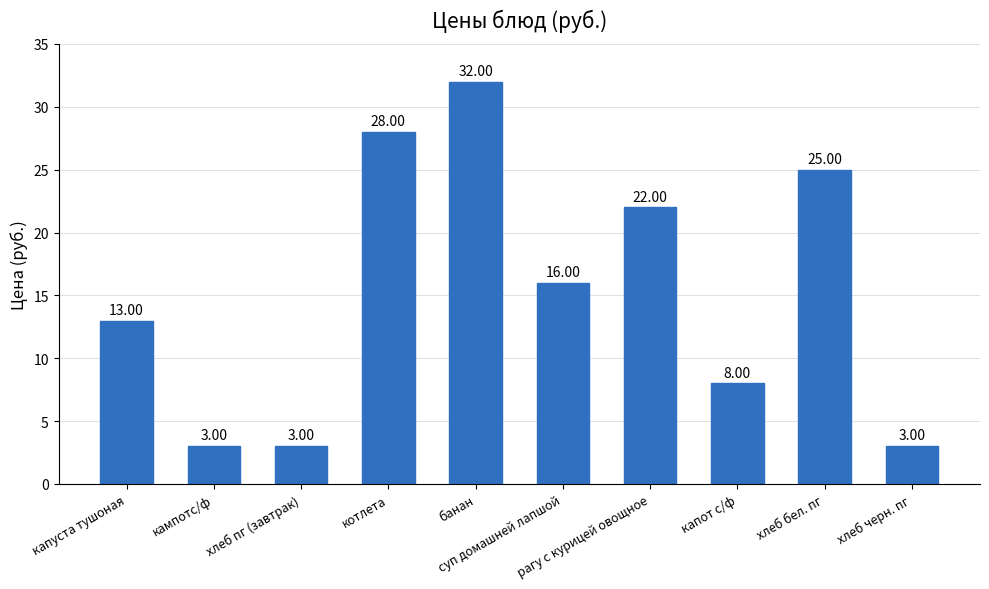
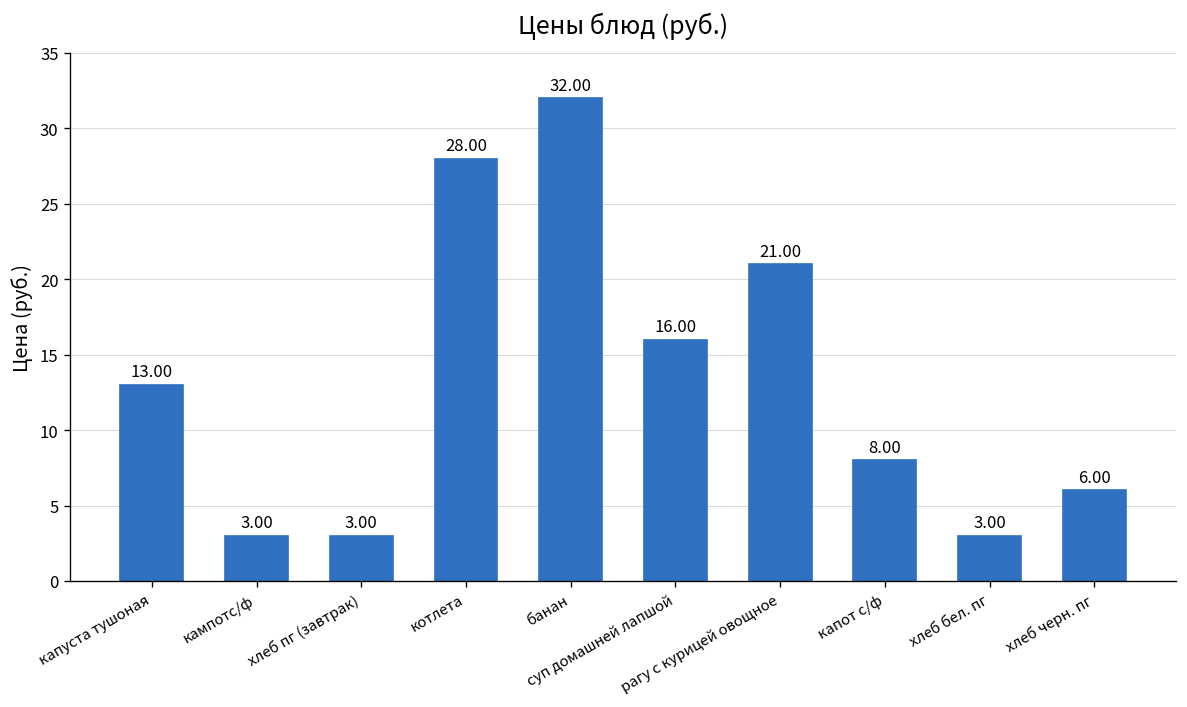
рагу с курицей овощное: 22.00 -> 21.00
хлеб бел. пг: 25.00 -> 3.00
хлеб черн. пг: 3.00 -> 6.00
